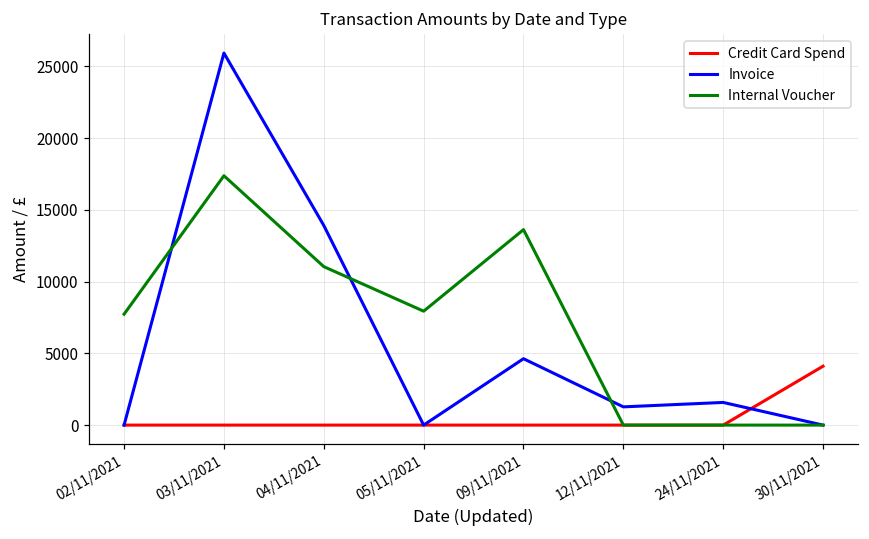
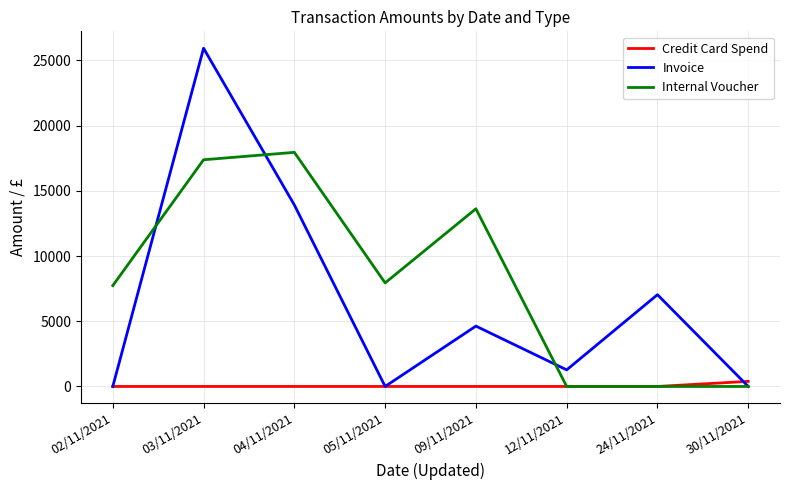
Internal Voucher, 04/11/2021: 11000 -> 17900
Invoice, 24/11/2021: 1600 -> 7000
Credit Card Spend, 30/11/2021: 4100 -> 400
